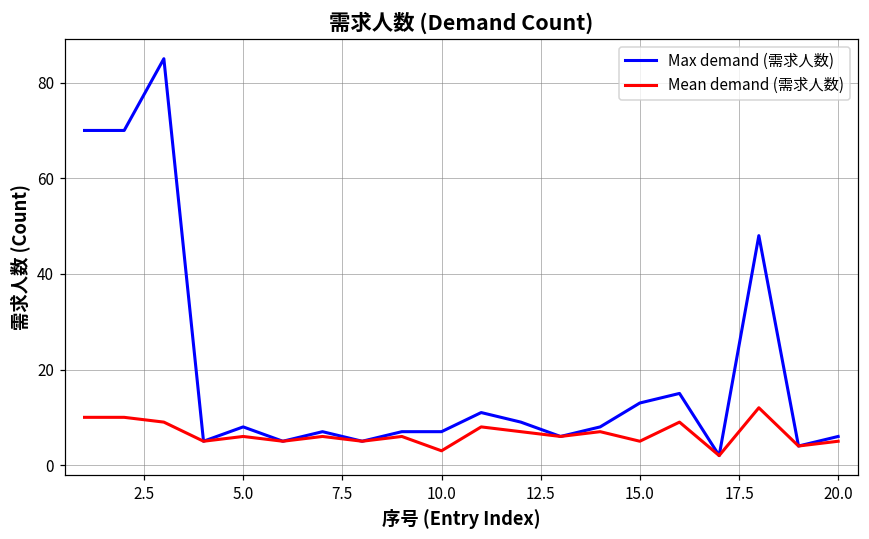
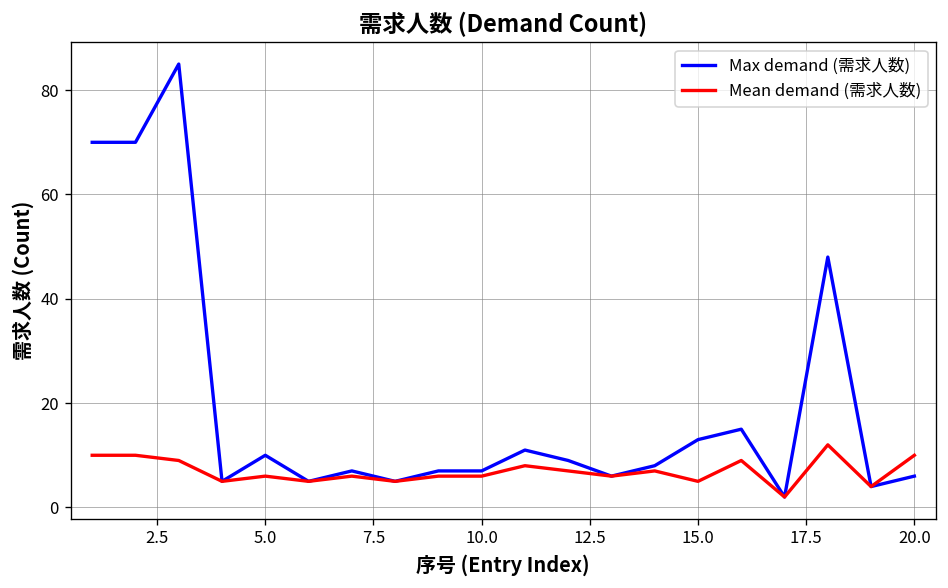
Max demand (需求人数), 5.0: 8 -> 10
Mean demand (需求人数), 10.0: 3 -> 6
Mean demand (需求人数), 20.0: 5 -> 10
